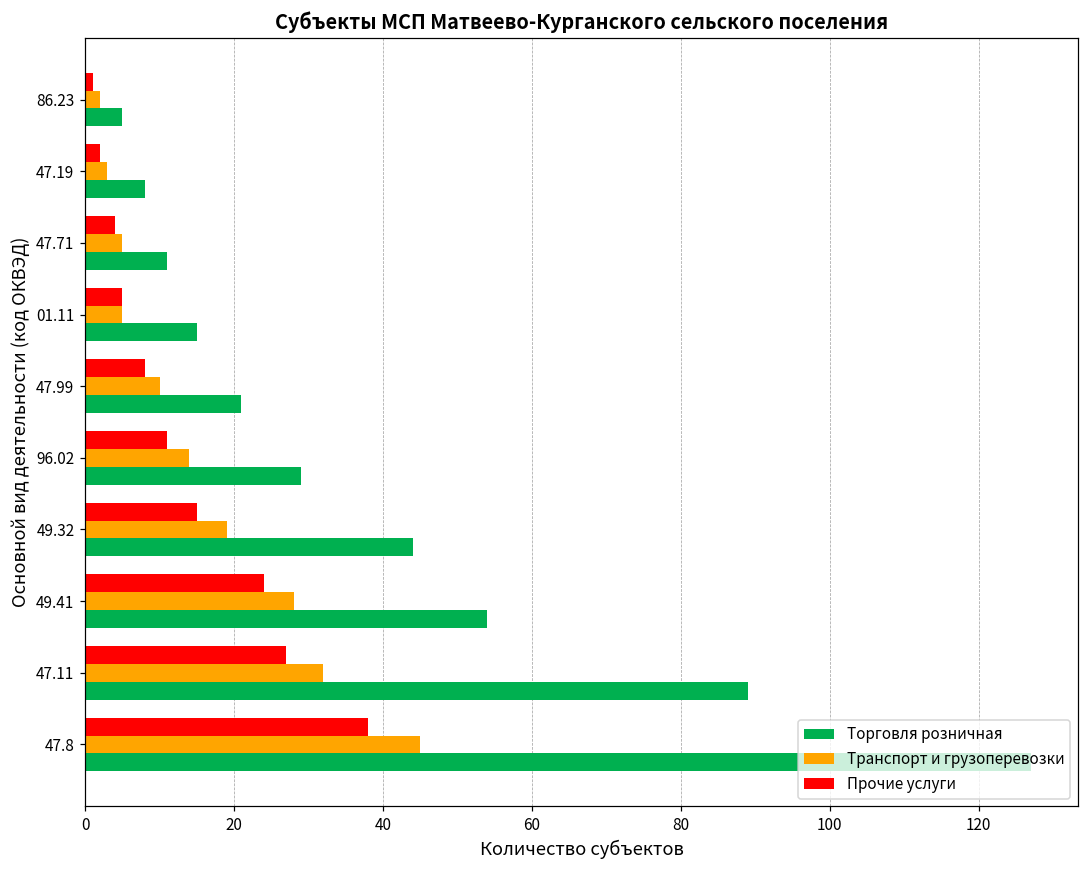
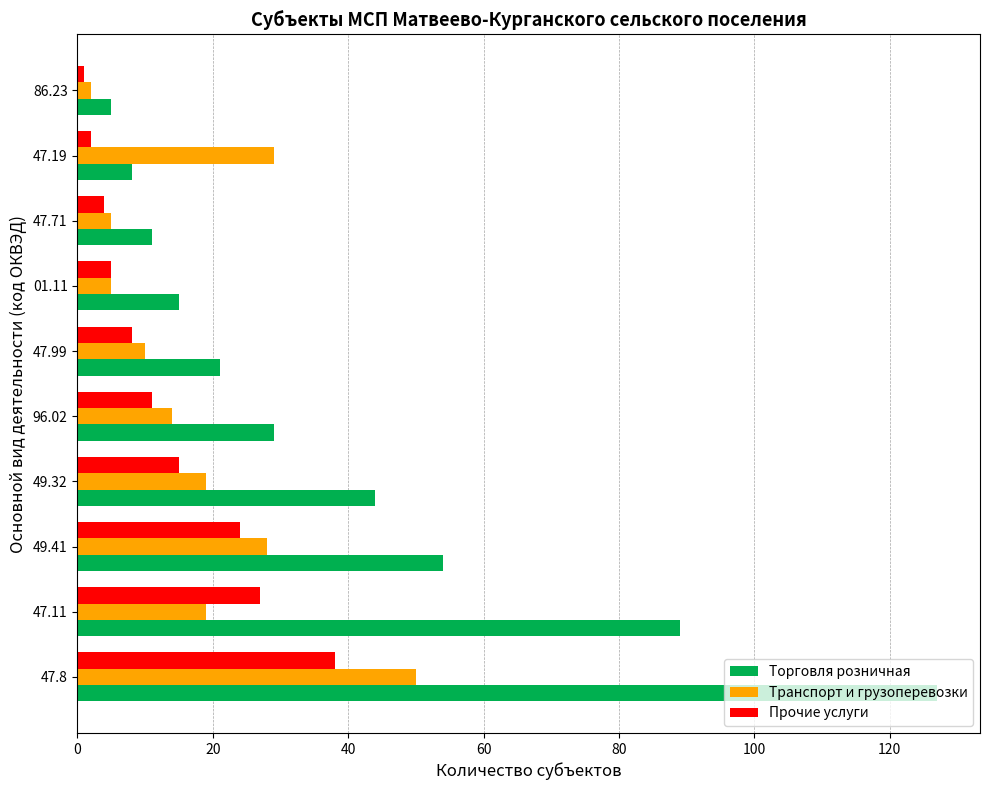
Транспорт и грузоперевозки, 47.19: 3 -> 29
Транспорт и грузоперевозки, 47.11: 32 -> 19
Транспорт и грузоперевозки, 47.8: 45 -> 50
